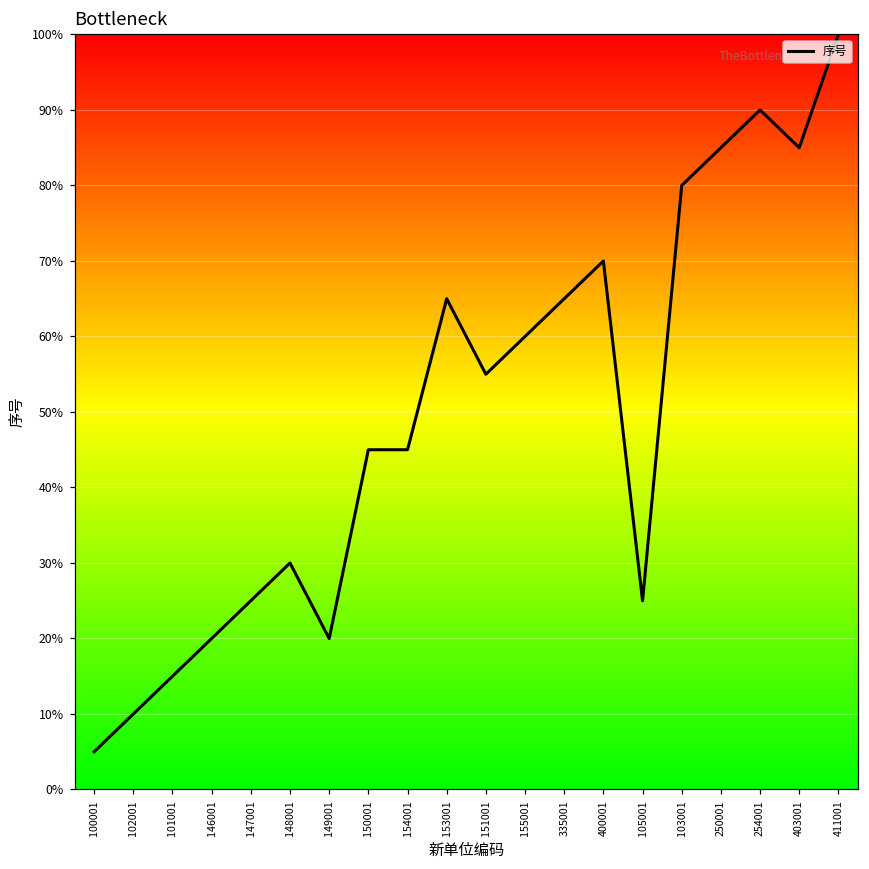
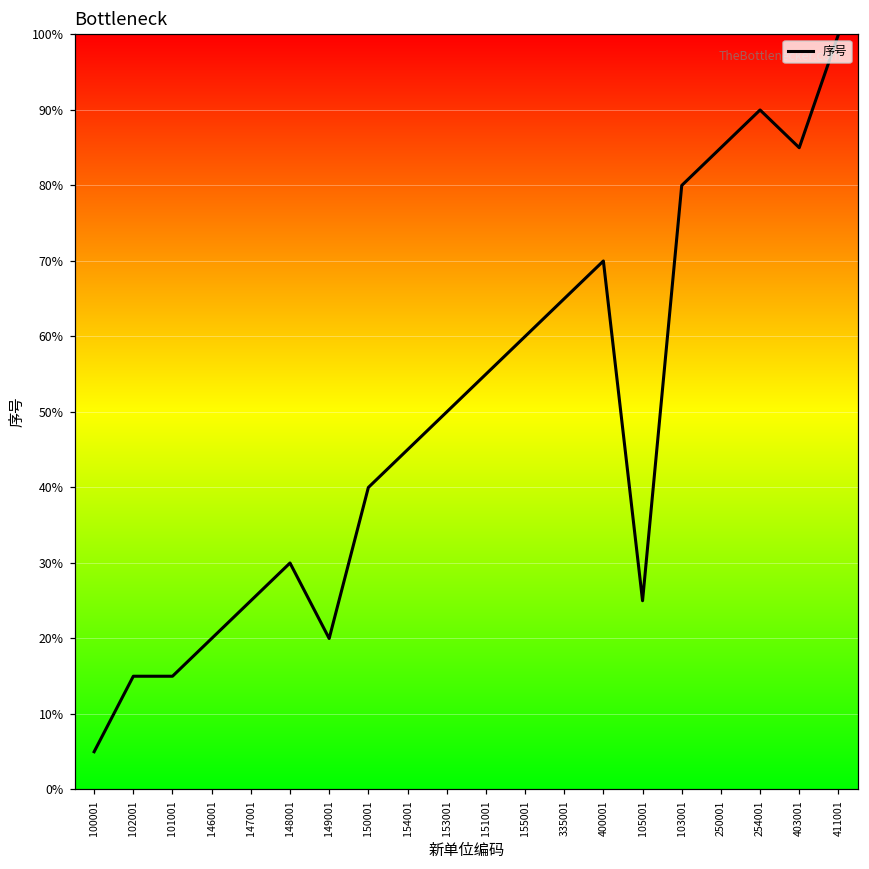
102001: 10% -> 15%
150001: 45% -> 40%
153001: 65% -> 50%
